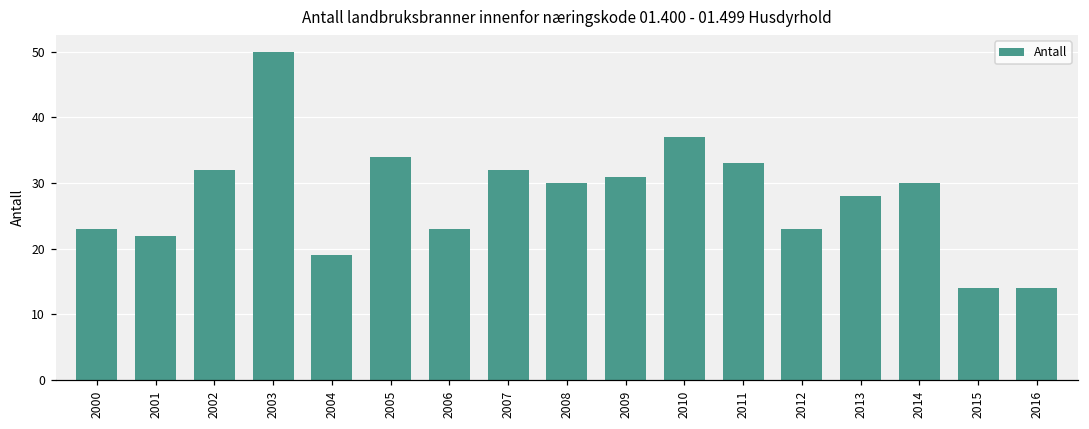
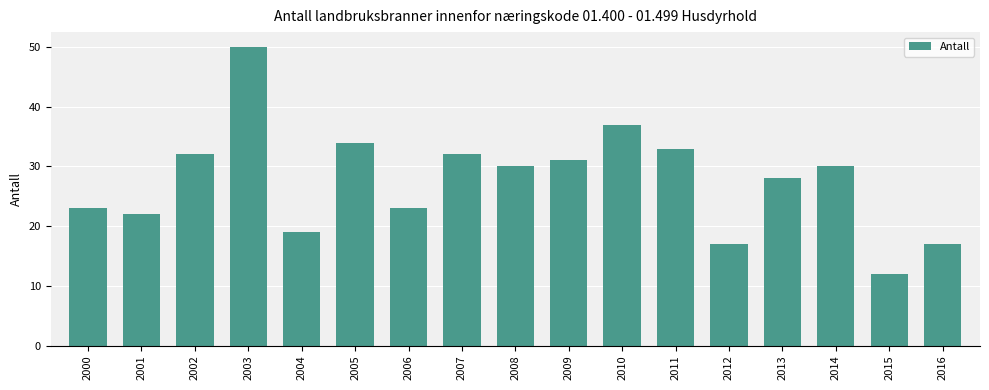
2012: 23 -> 17
2015: 14 -> 12
2016: 14 -> 17
